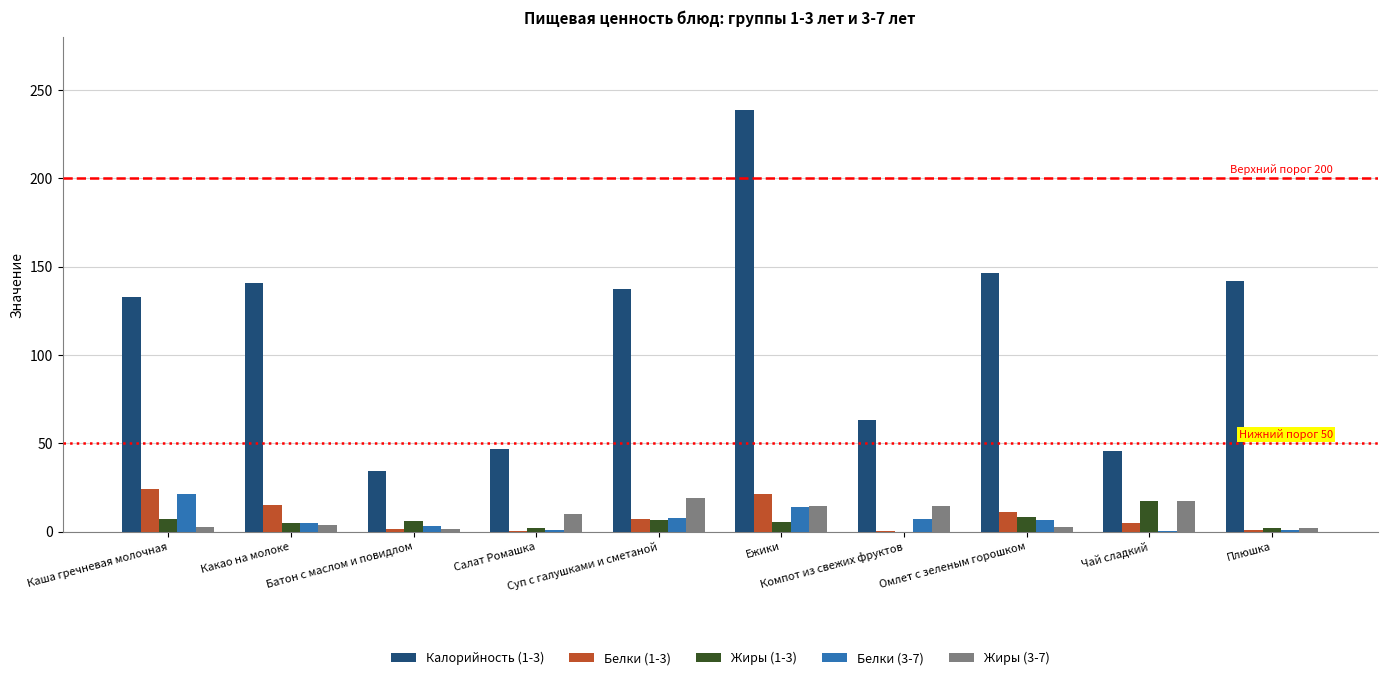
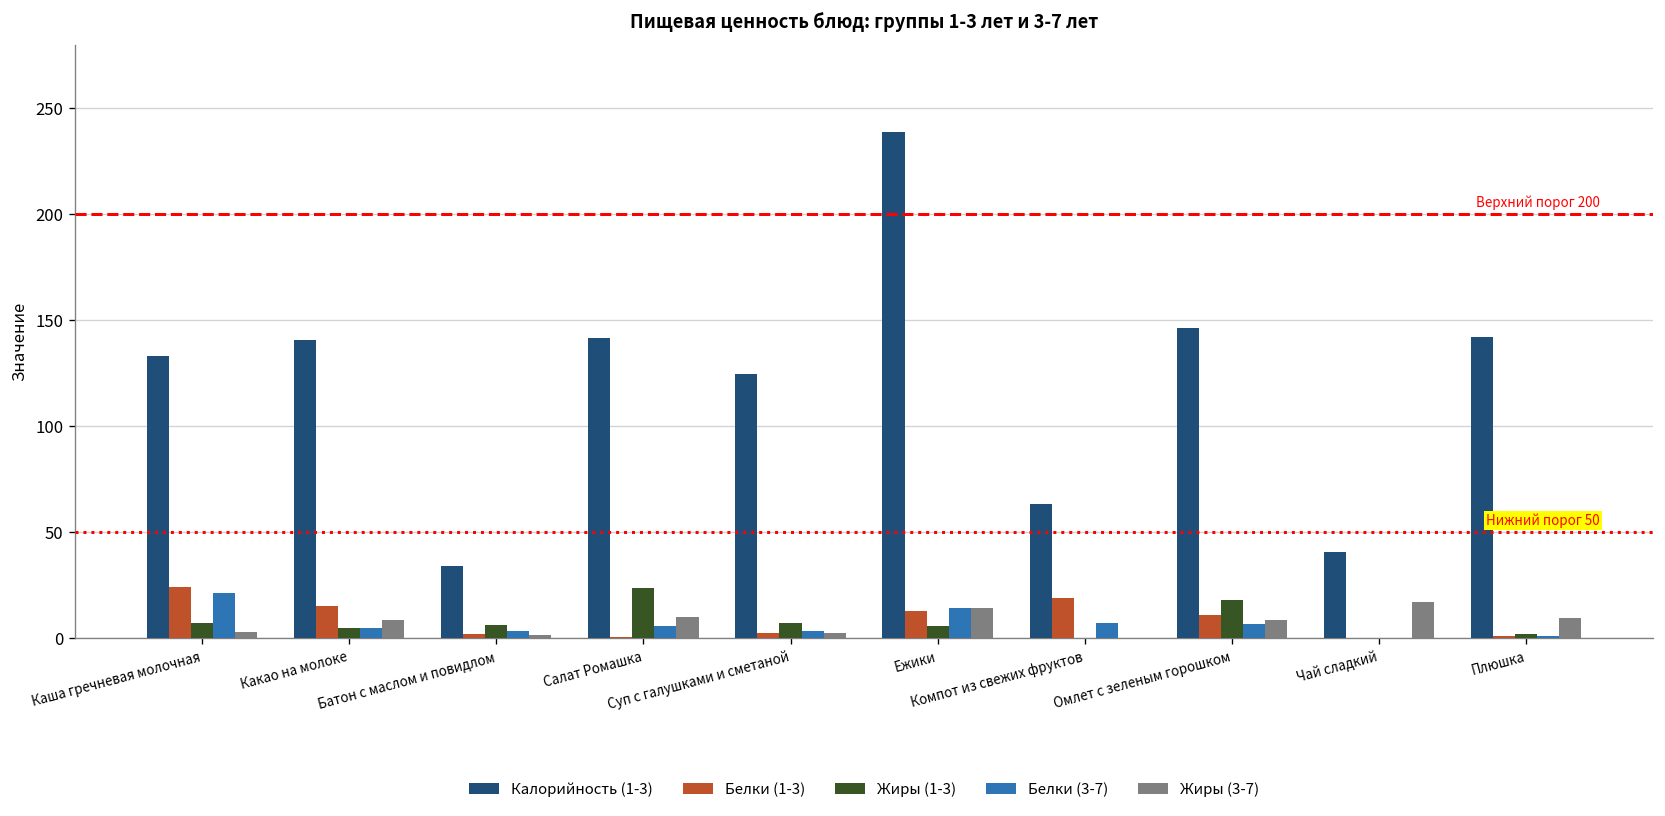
Жиры (3-7), Какао на молоке: 4 -> 9
Калорийность (1-3), Салат Ромашка: 47 -> 142
Жиры (1-3), Салат Ромашка: 2 -> 23
Белки (3-7), Салат Ромашка: 1 -> 6
Калорийность (1-3), Суп с галушками и сметаной: 137 -> 125
Белки (1-3), Суп с галушками и сметаной: 7 -> 2
Белки (3-7), Суп с галушками и сметаной: 8 -> 3
Жиры (3-7), Суп с галушками и сметаной: 19 -> 2
Белки (1-3), Ежики: 21 -> 13
Белки (1-3), Компот из свежих фруктов: 0 -> 19
Жиры (3-7), Компот из свежих фруктов: 15 -> 0
Жиры (1-3), Омлет с зеленым горошком: 9 -> 18
Жиры (3-7), Омлет с зеленым горошком: 3 -> 9
Калорийность (1-3), Чай сладкий: 46 -> 40
Белки (1-3), Чай сладкий: 5 -> 0
Жиры (1-3), Чай сладкий: 18 -> 0
Жиры (3-7), Плюшка: 2 -> 10
